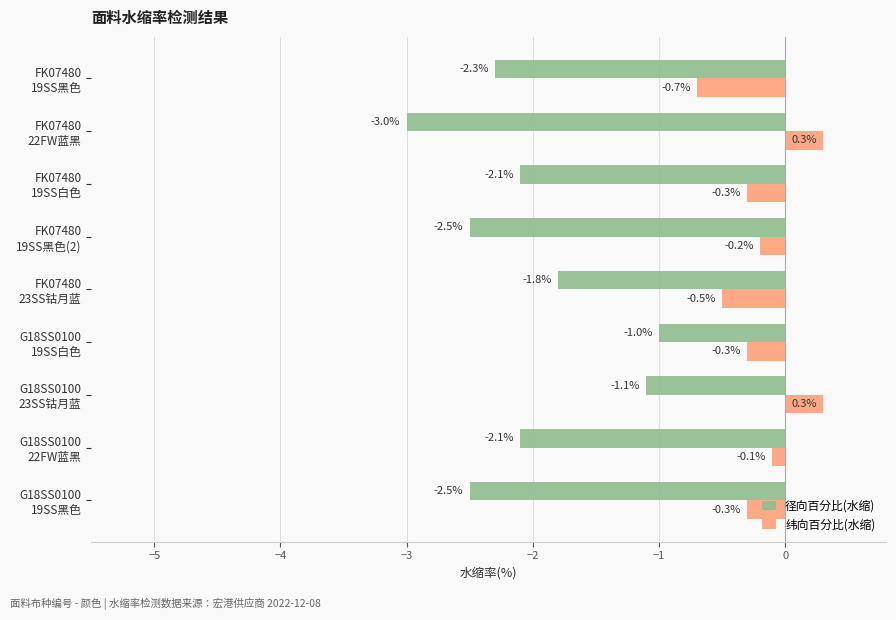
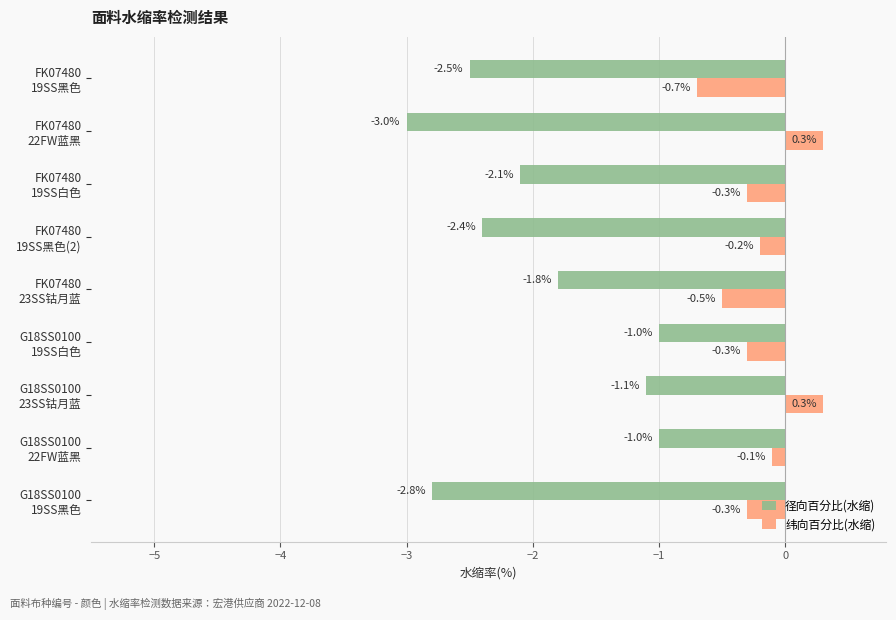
径向百分比(水缩), FK07480 19SS黑色: -2.3% -> -2.5%
径向百分比(水缩), FK07480 19SS黑色(2): -2.5% -> -2.4%
径向百分比(水缩), G18SS0100 22FW蓝黑: -2.1% -> -1.0%
径向百分比(水缩), G18SS0100 19SS黑色: -2.5% -> -2.8%
